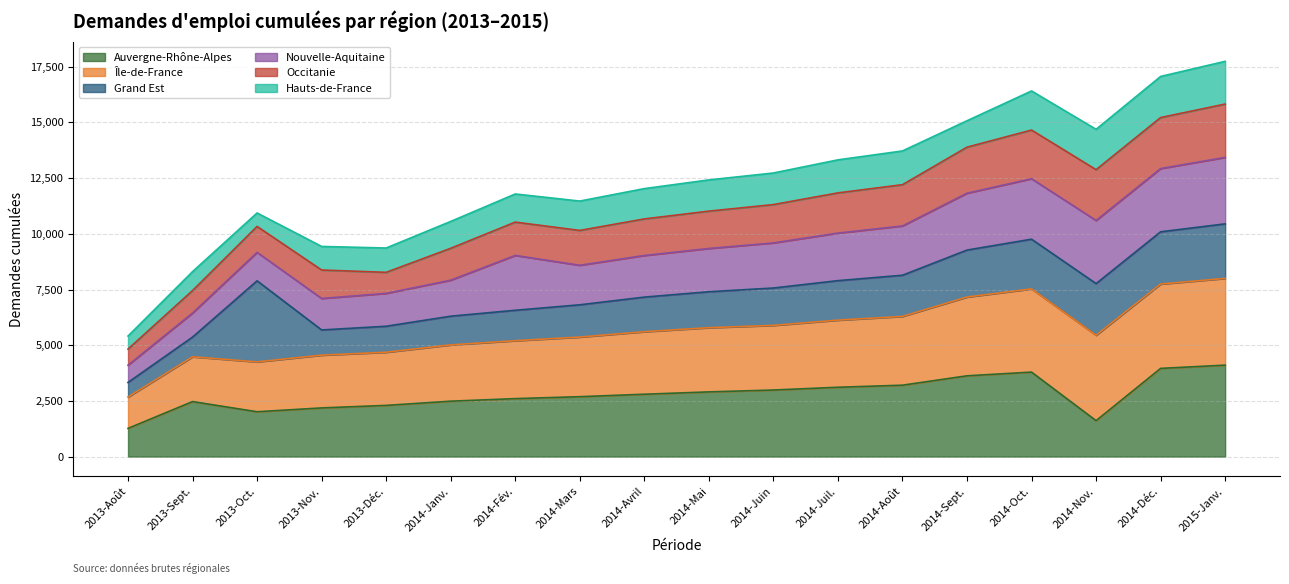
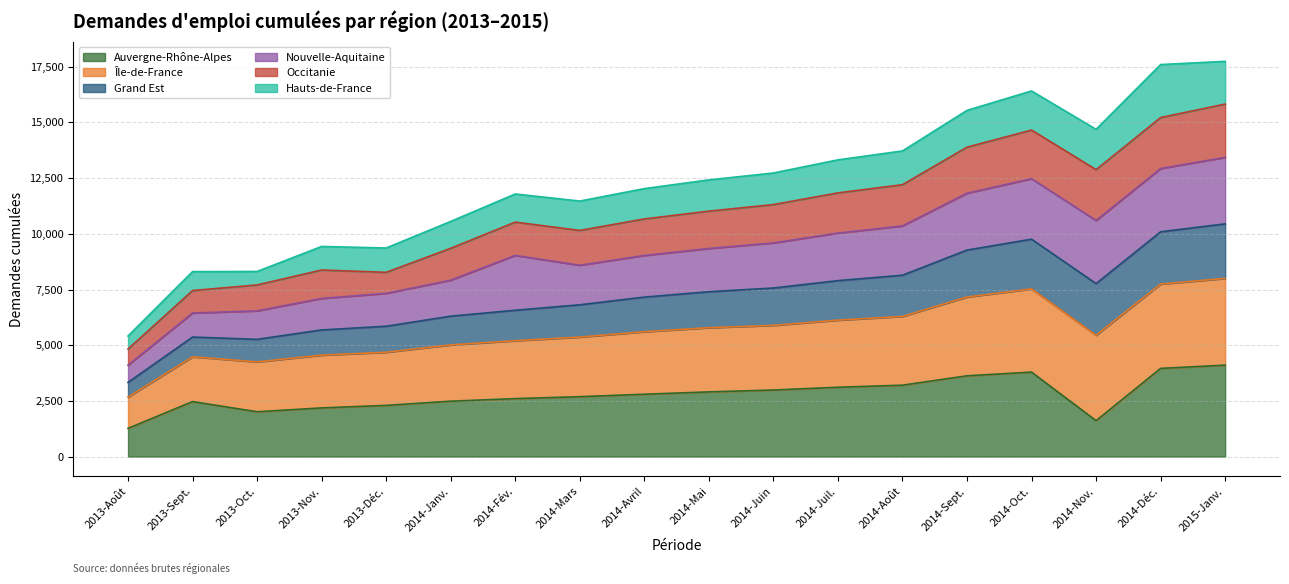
Grand Est, 2013-Oct.: 3,600 -> 1,000
Hauts-de-France, 2014-Sept.: 1,200 -> 1,700
Hauts-de-France, 2014-Déc.: 1,800 -> 2,400
